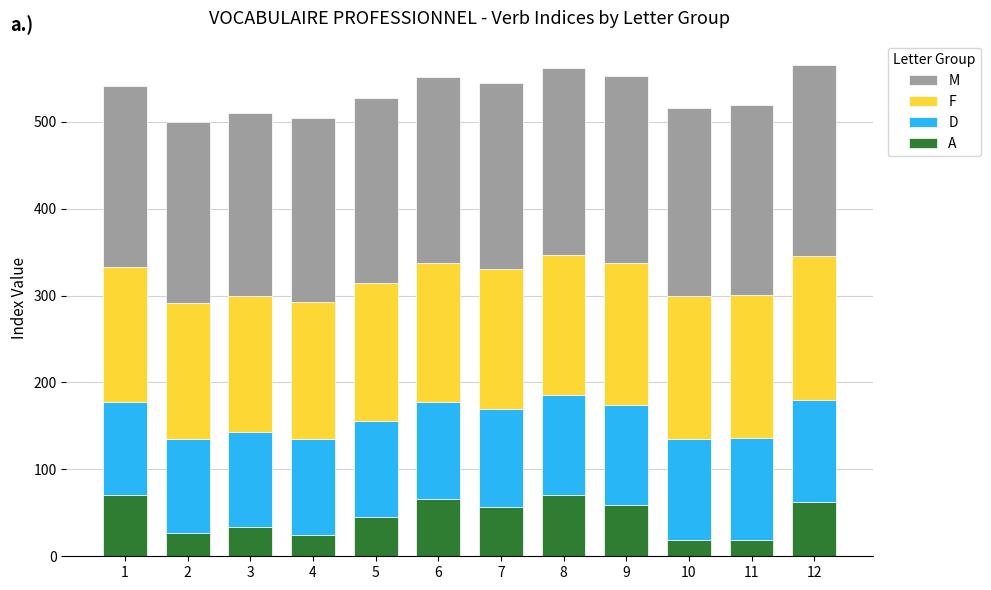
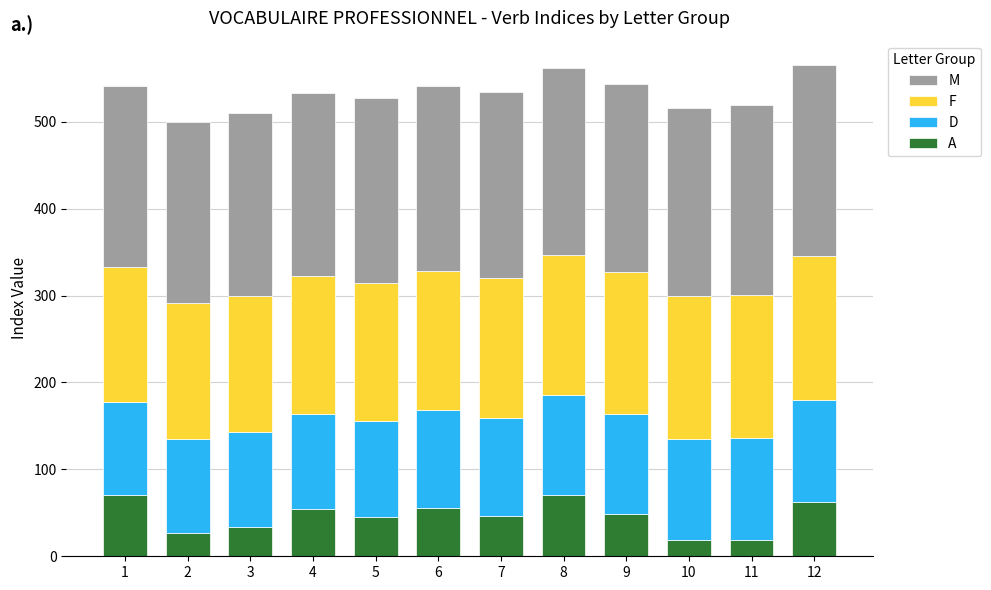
A, 4: 30 -> 50
A, 6: 70 -> 60
A, 7: 60 -> 50
A, 9: 60 -> 50
